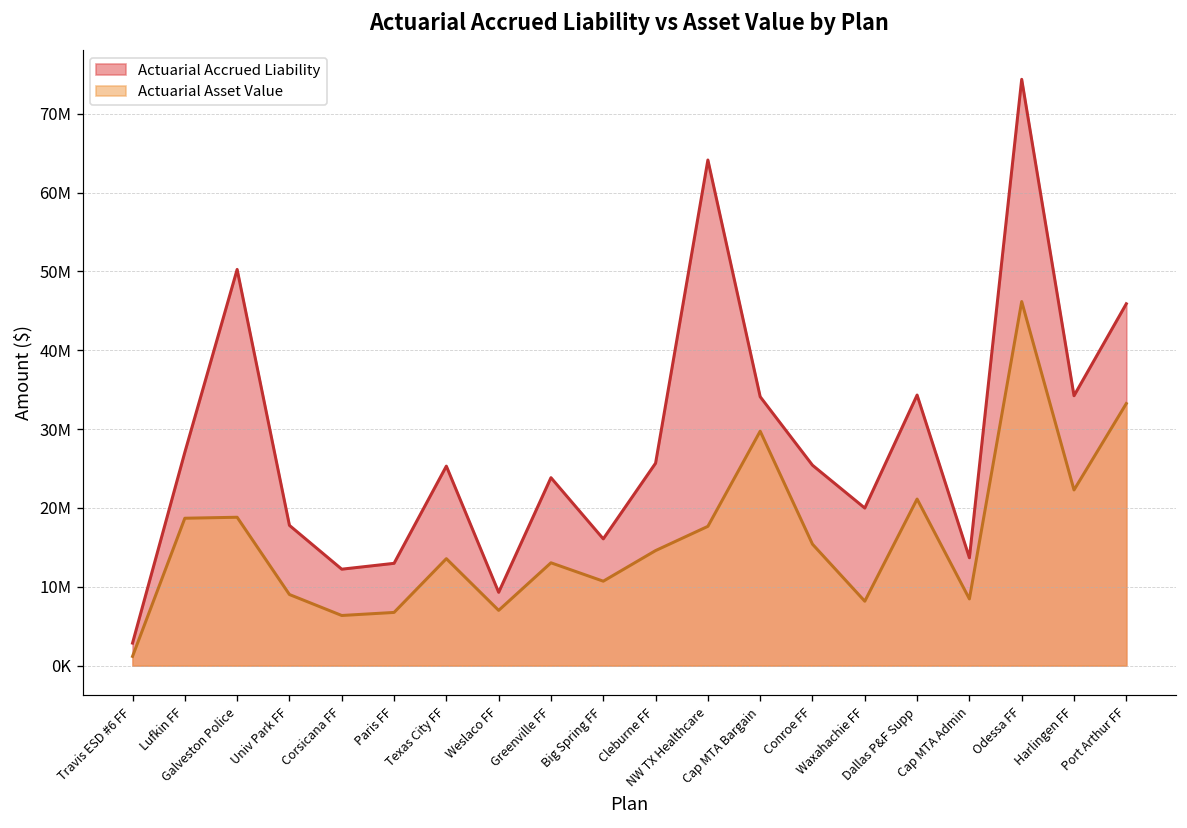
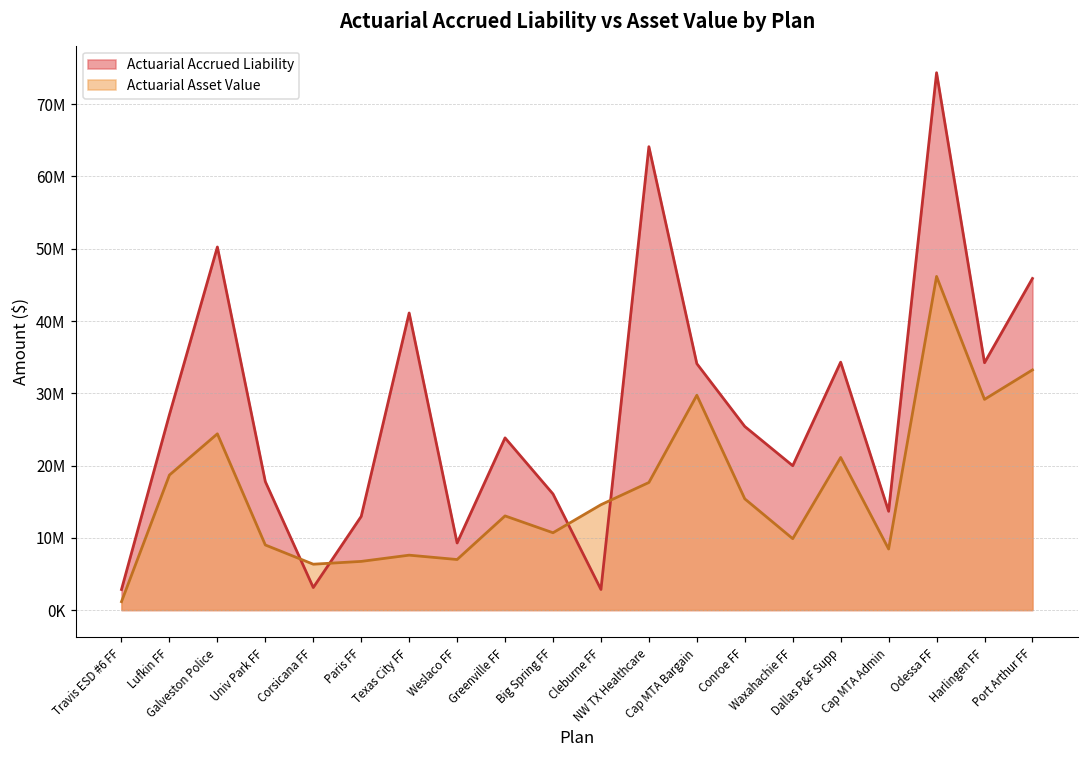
Actuarial Asset Value, Galveston Police: 19000000 -> 24000000
Actuarial Accrued Liability, Corsicana FF: 12000000 -> 3000000
Actuarial Accrued Liability, Texas City FF: 25000000 -> 41000000
Actuarial Asset Value, Texas City FF: 14000000 -> 8000000
Actuarial Accrued Liability, Cleburne FF: 26000000 -> 3000000
Actuarial Asset Value, Waxahachie FF: 8000000 -> 10000000
Actuarial Asset Value, Harlingen FF: 22000000 -> 29000000
